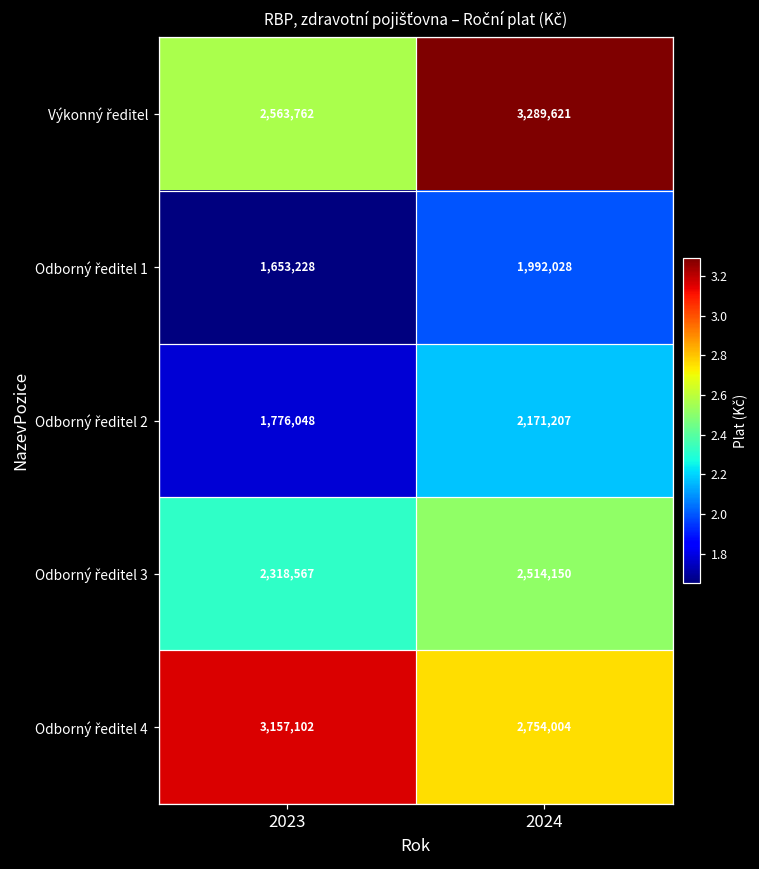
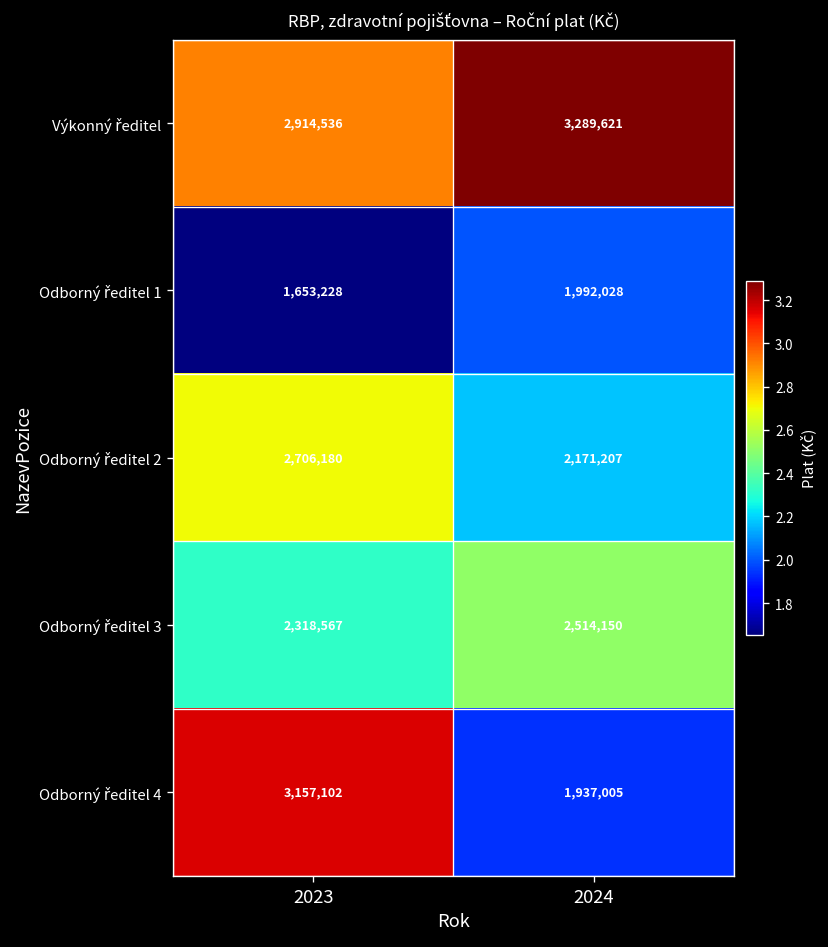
Výkonný ředitel, 2023: 2,563,762 -> 2,914,536
Odborný ředitel 2, 2023: 1,776,048 -> 2,706,180
Odborný ředitel 4, 2024: 2,754,004 -> 1,937,005
